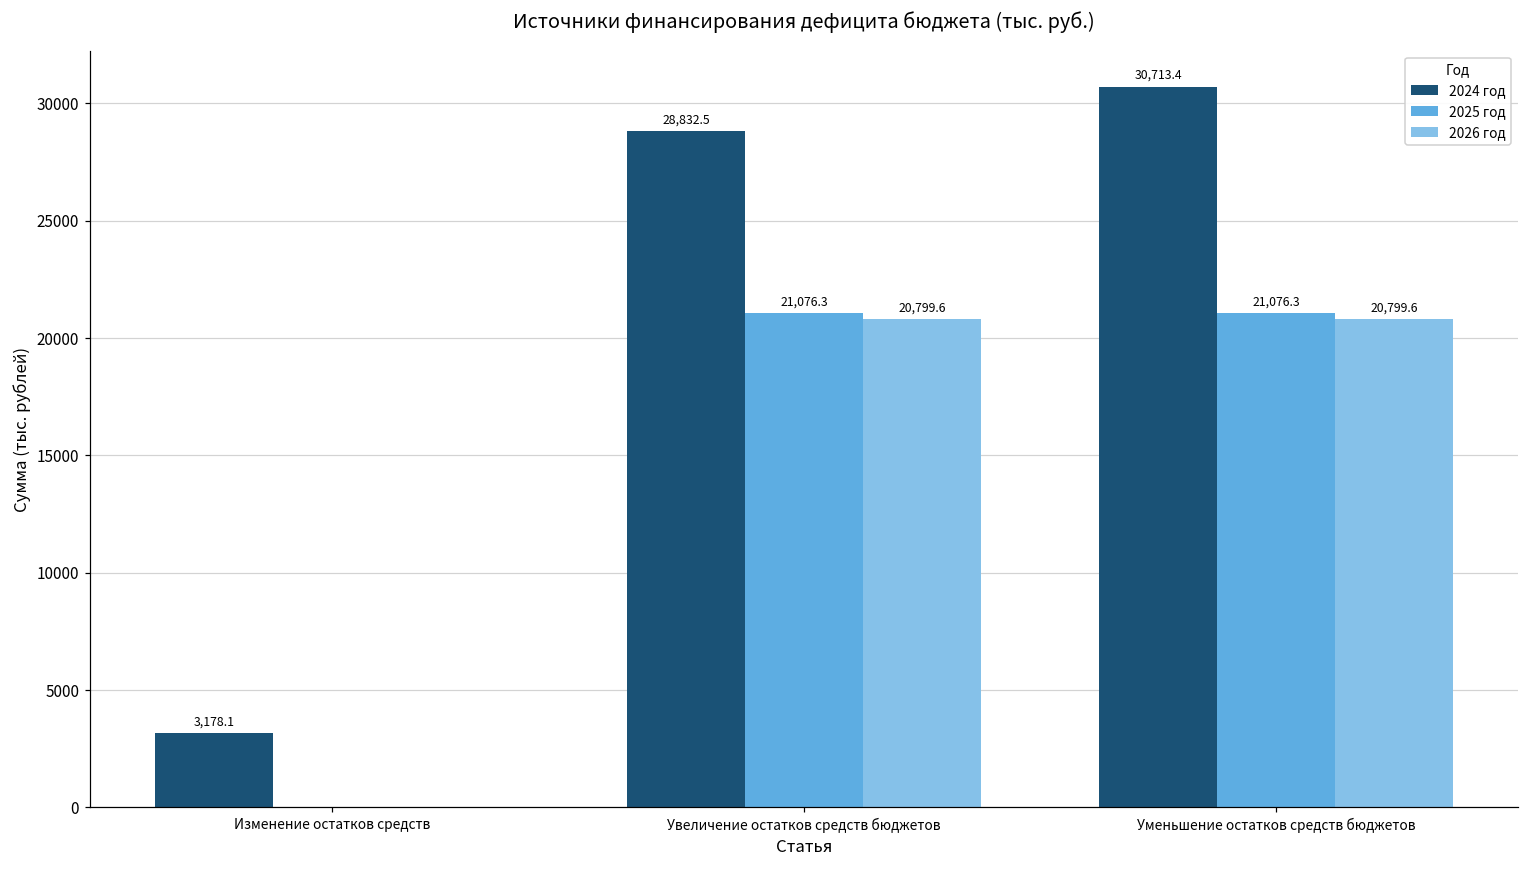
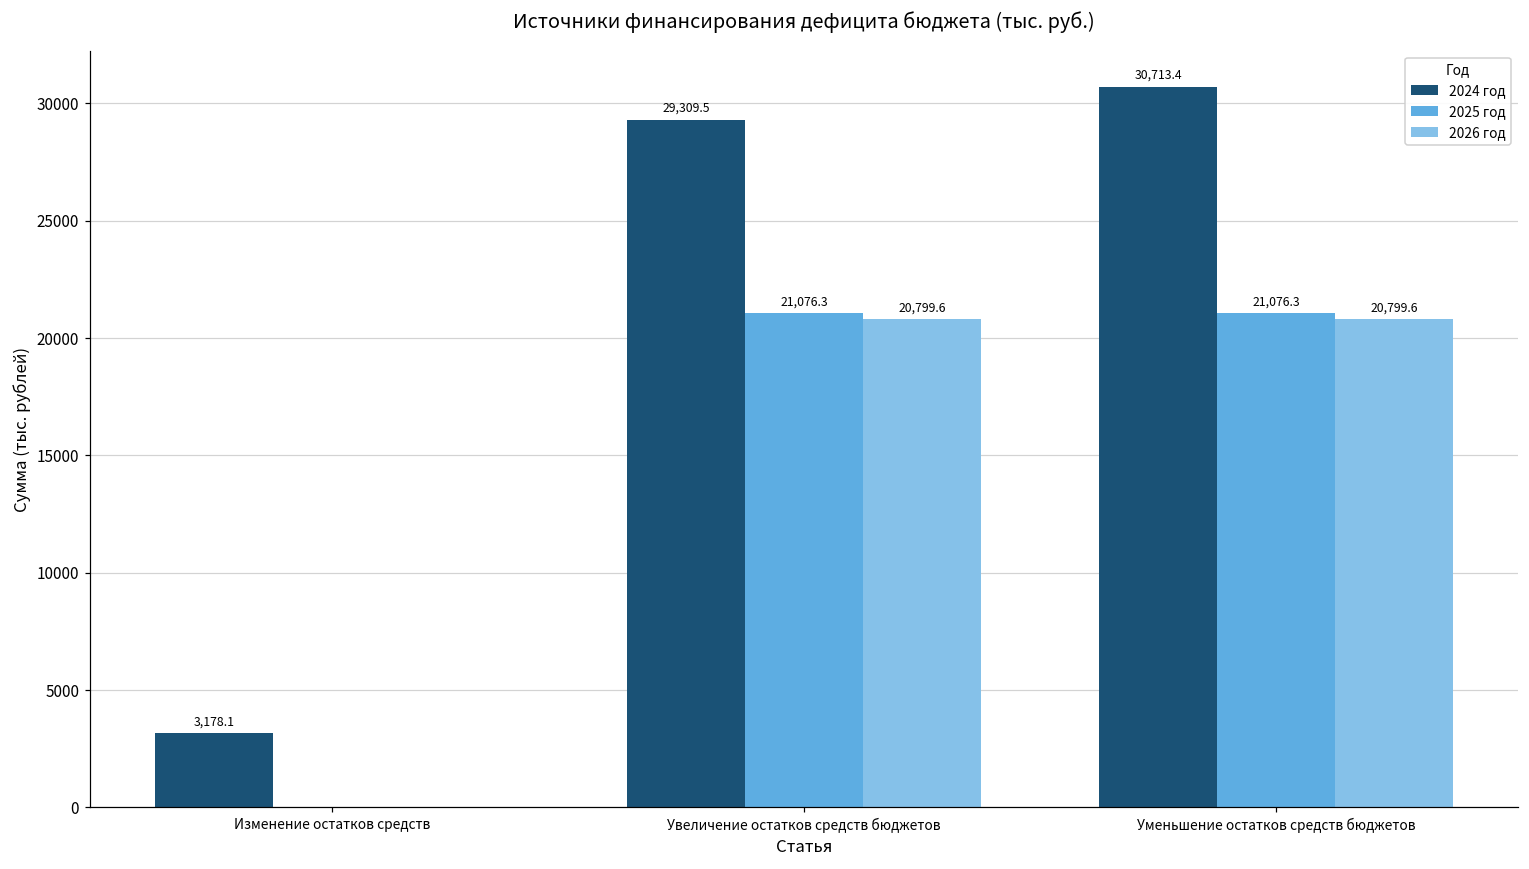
2024 год, Увеличение остатков средств бюджетов: 28,832.5 -> 29,309.5
